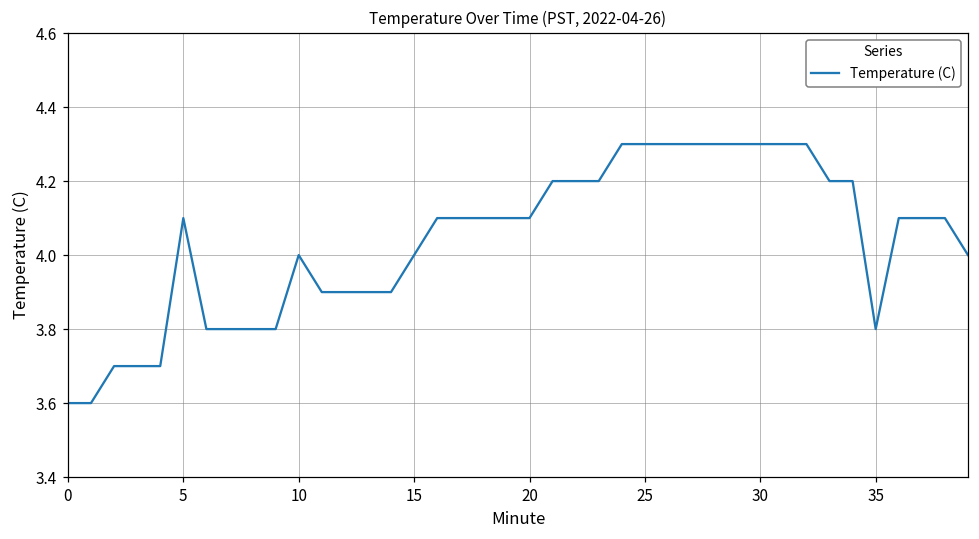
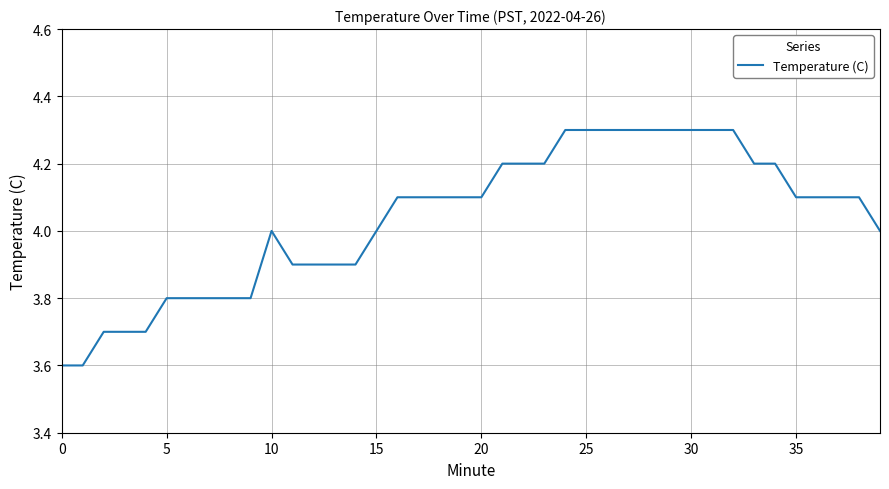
5: 4.1 -> 3.8
35: 3.8 -> 4.1
